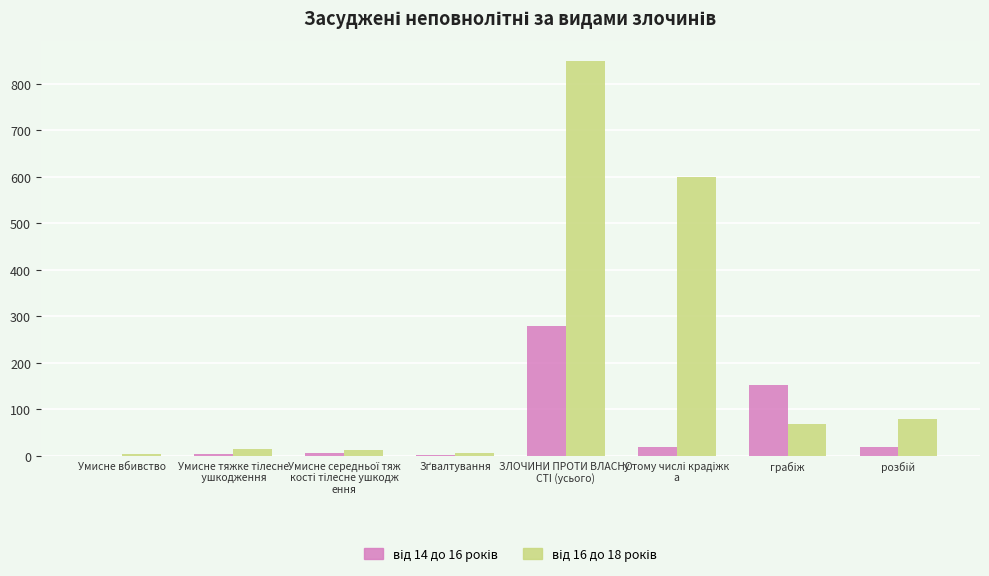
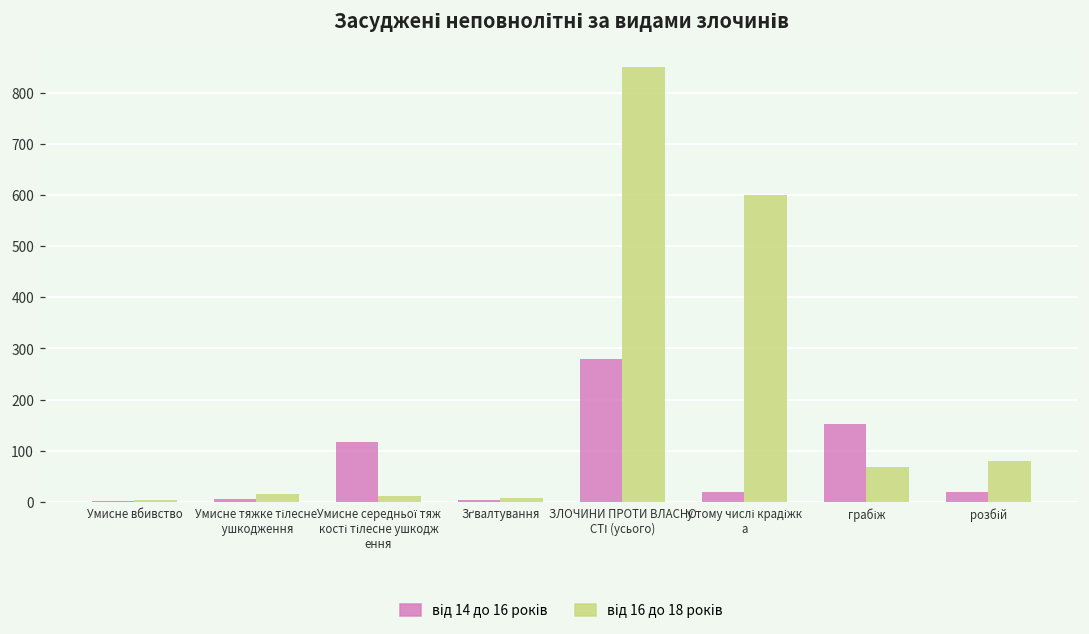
від 14 до 16 років, Умисне середньої тяж кості тілесне ушкодж ення: 10 -> 120
